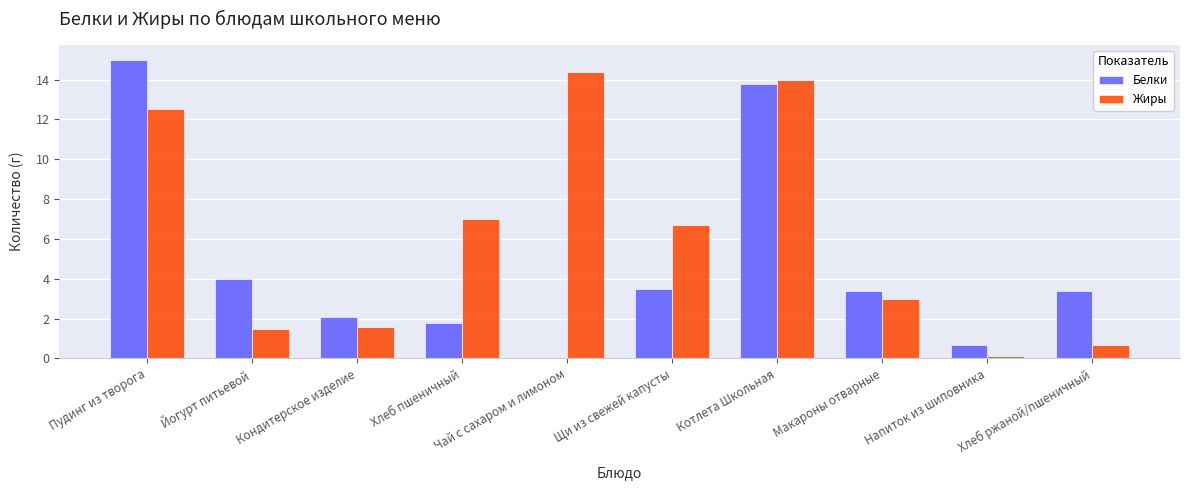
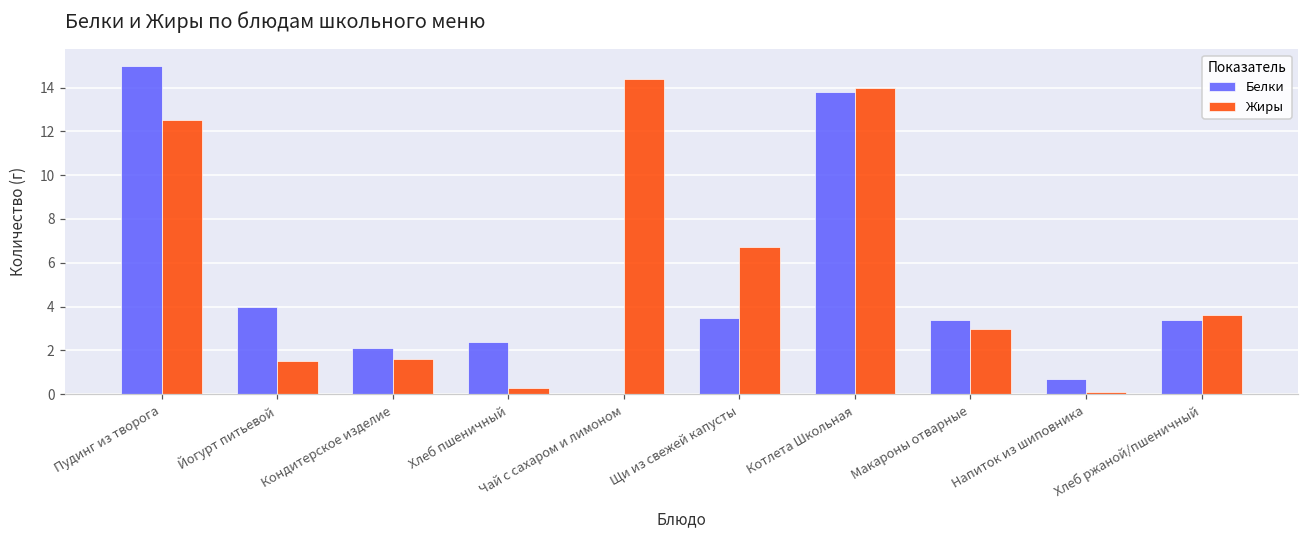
Белки, Хлеб пшеничный: 1.8 -> 2.4
Жиры, Хлеб пшеничный: 7.0 -> 0.3
Жиры, Хлеб ржаной/пшеничный: 0.7 -> 3.6
